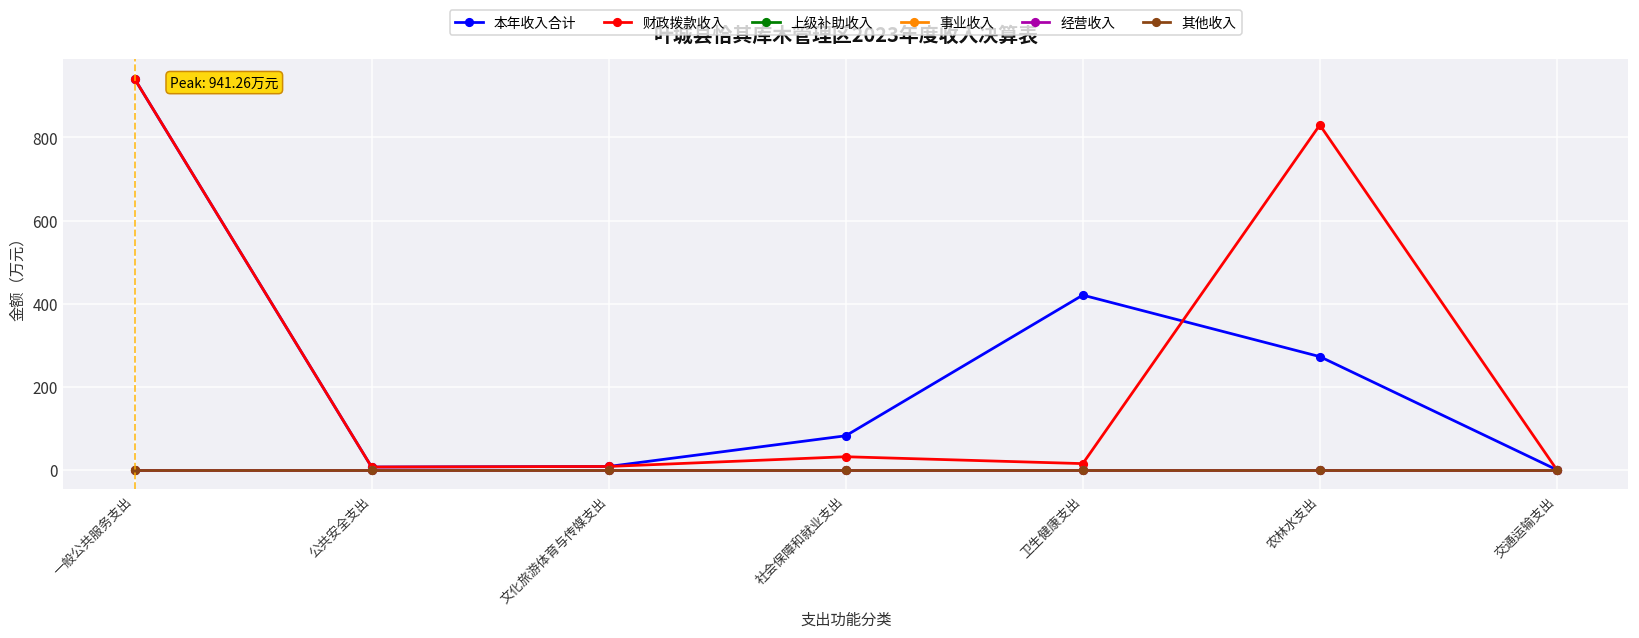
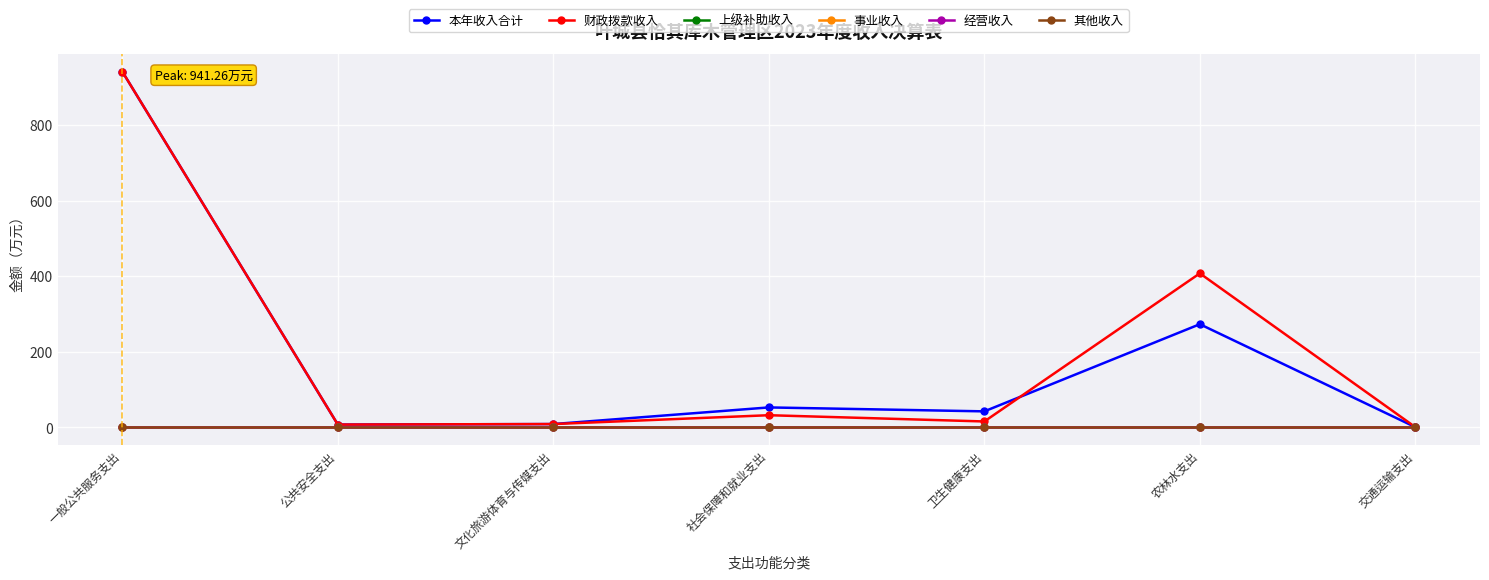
本年收入合计, 社会保障和就业支出: 80 -> 50
本年收入合计, 卫生健康支出: 420 -> 40
财政拨款收入, 农林水支出: 830 -> 410
